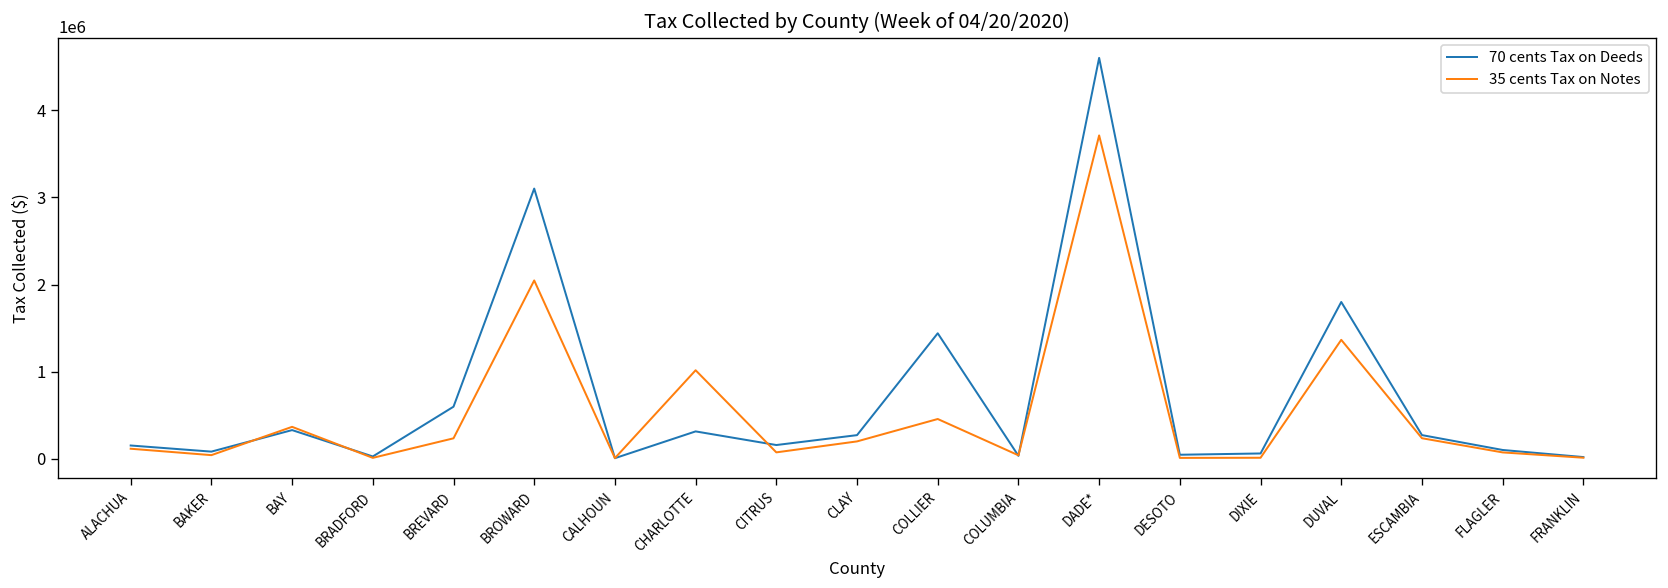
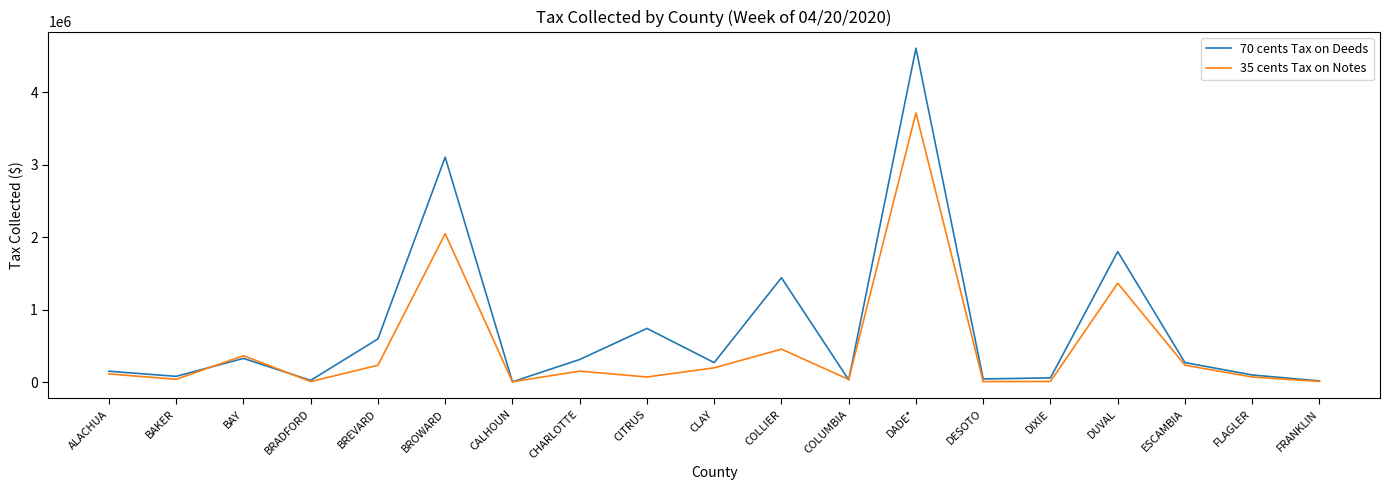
35 cents Tax on Notes, CHARLOTTE: 1000000 -> 200000
70 cents Tax on Deeds, CITRUS: 200000 -> 700000
